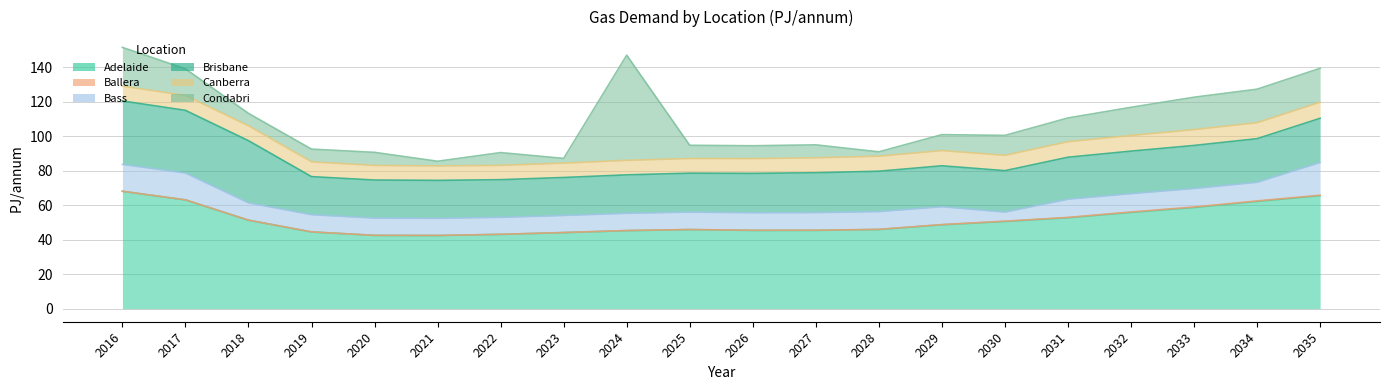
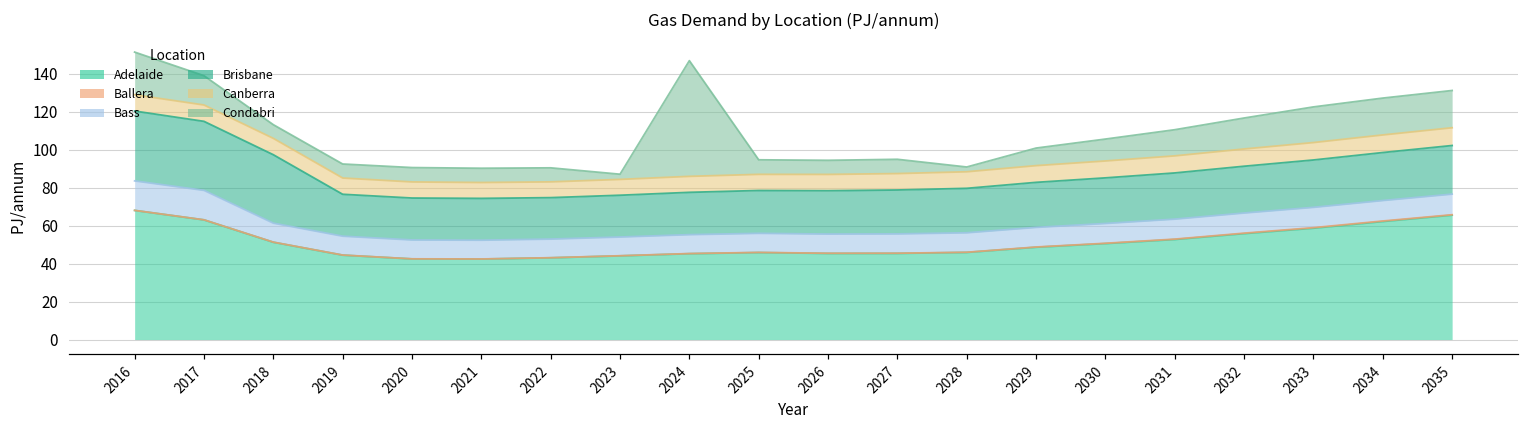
Condabri, 2021: 3 -> 8
Bass, 2030: 5 -> 10
Bass, 2035: 19 -> 11
